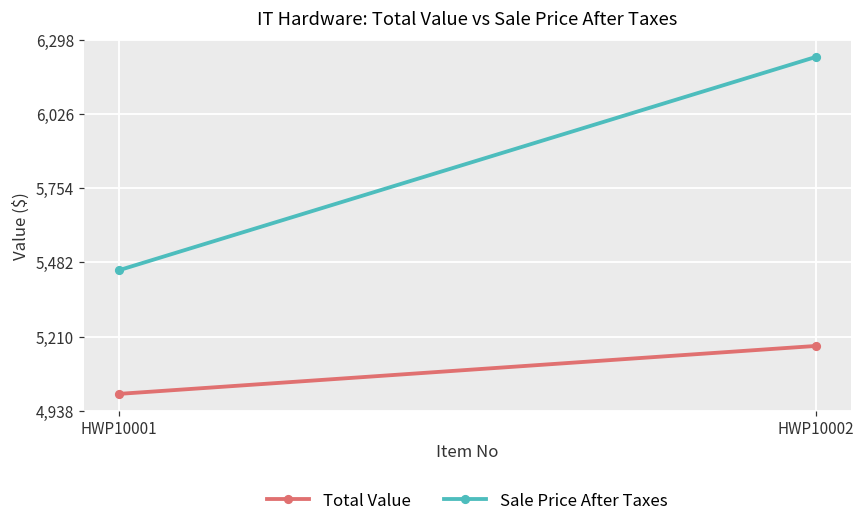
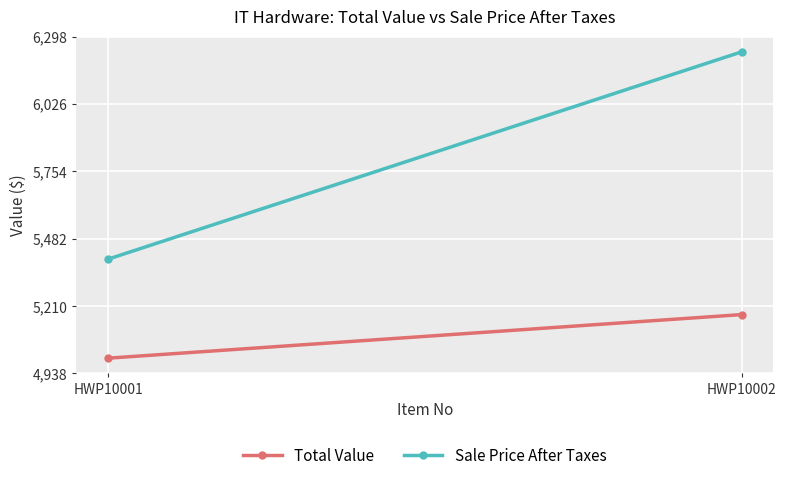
Sale Price After Taxes, HWP10001: 5,450 -> 5,400
